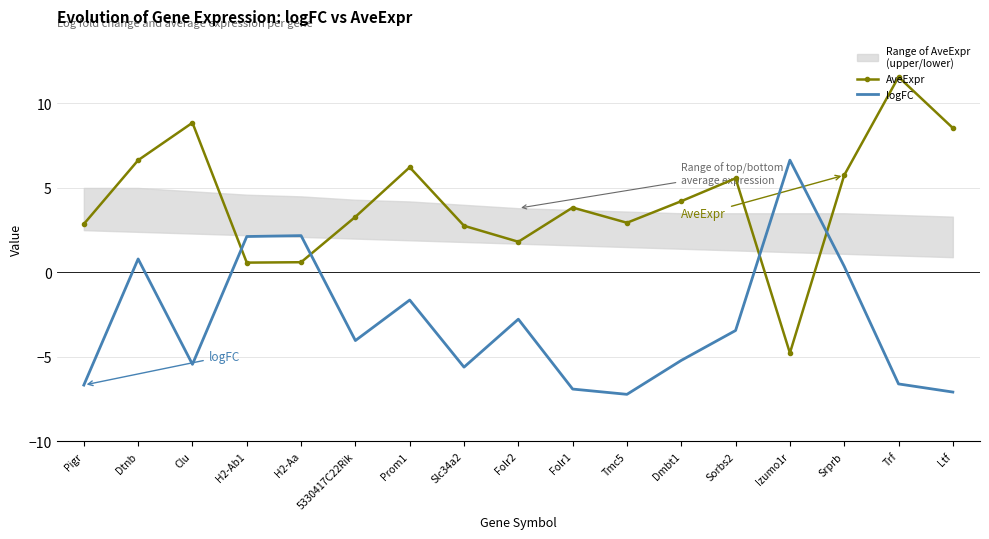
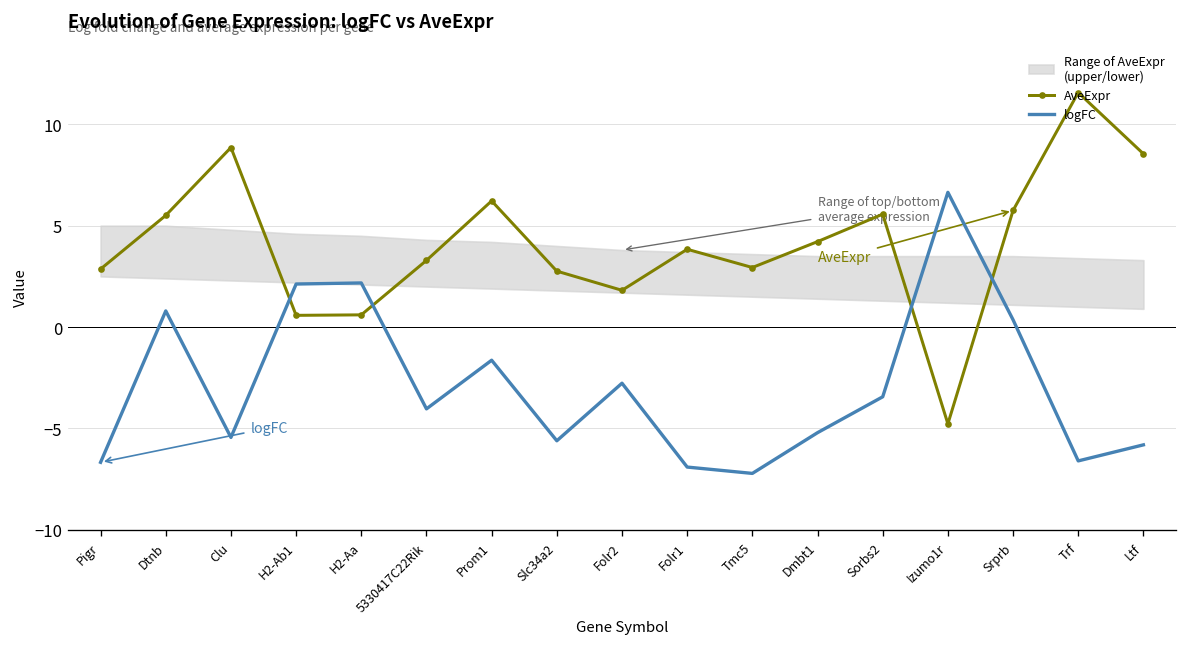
AveExpr, Dtnb: 6.6 -> 5.5
logFC, Ltf: -7.1 -> -5.8
